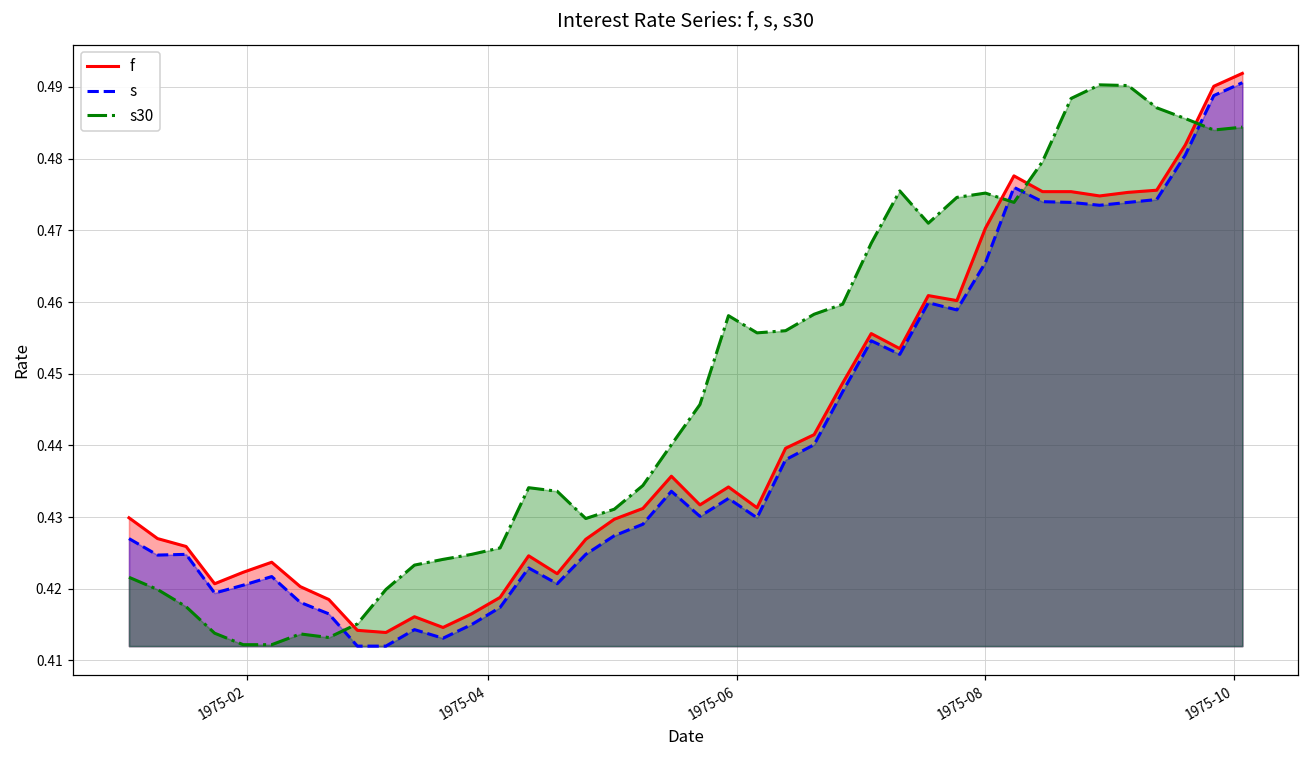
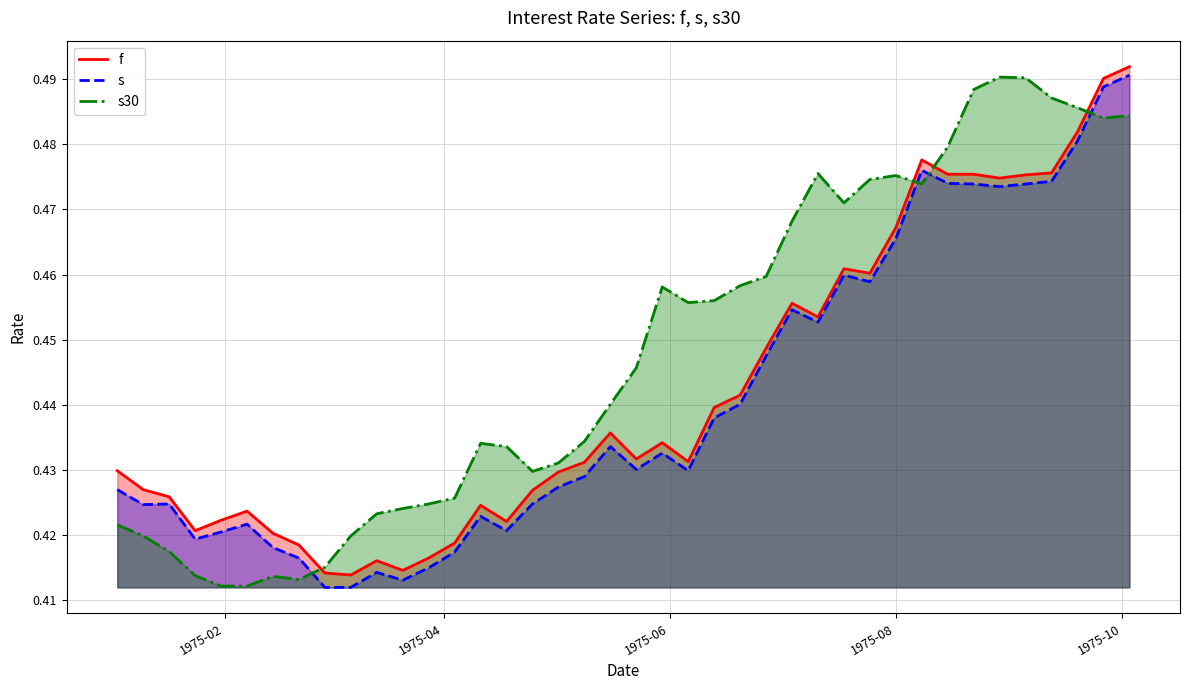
f, 1975-08: 0.470 -> 0.467
